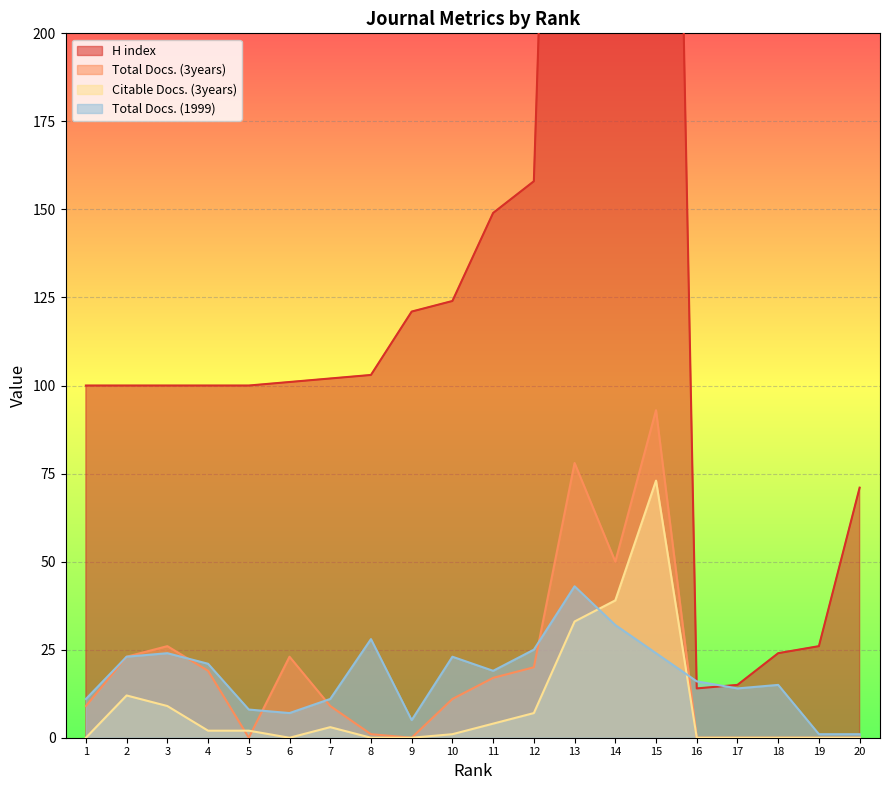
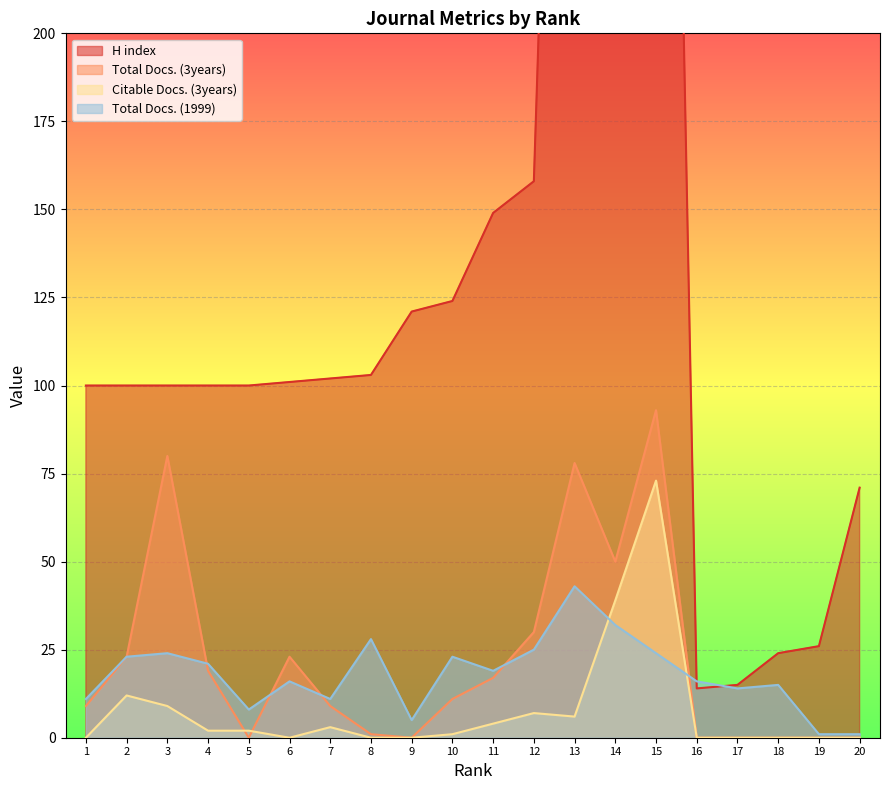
Total Docs. (3years), 3: 26 -> 80
Total Docs. (1999), 6: 7 -> 16
Total Docs. (3years), 12: 20 -> 30
Citable Docs. (3years), 13: 33 -> 6
